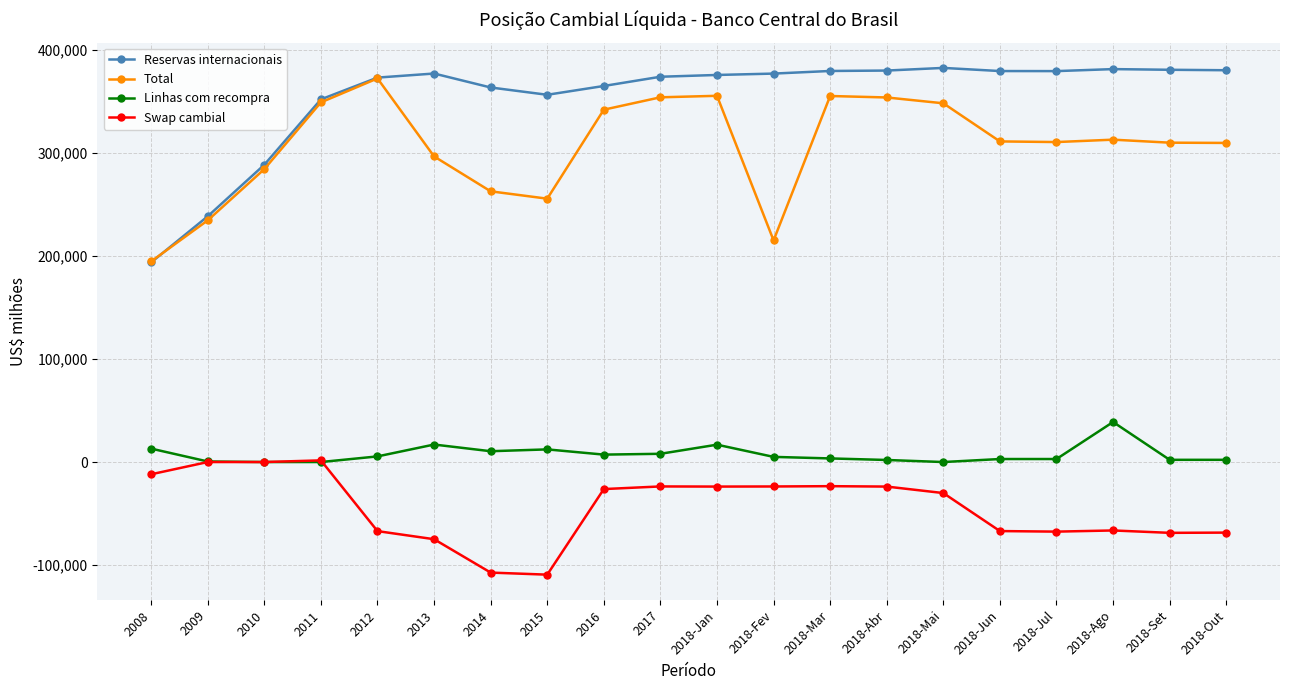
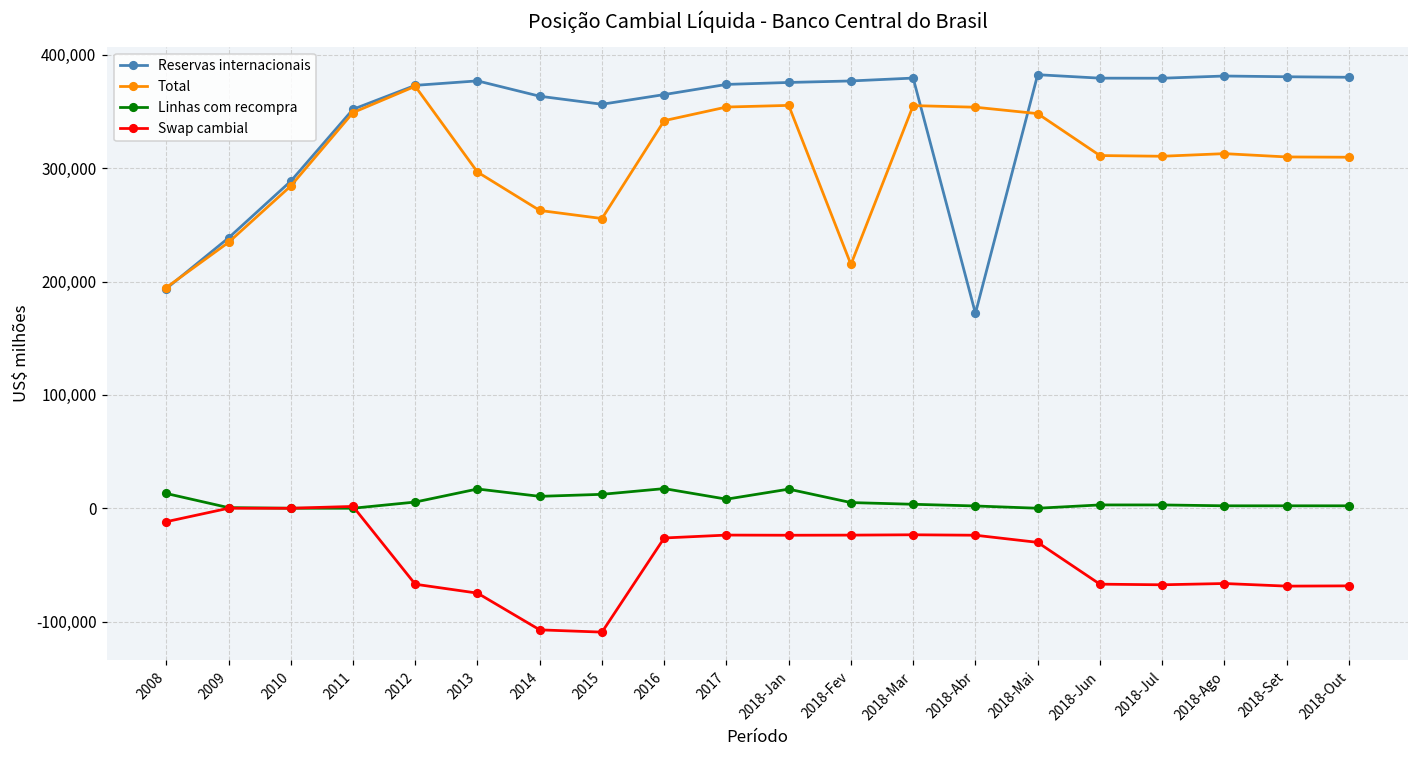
Linhas com recompra, 2016: 7,000 -> 17,000
Reservas internacionais, 2018-Abr: 380,000 -> 172,000
Linhas com recompra, 2018-Ago: 39,000 -> 2,000
